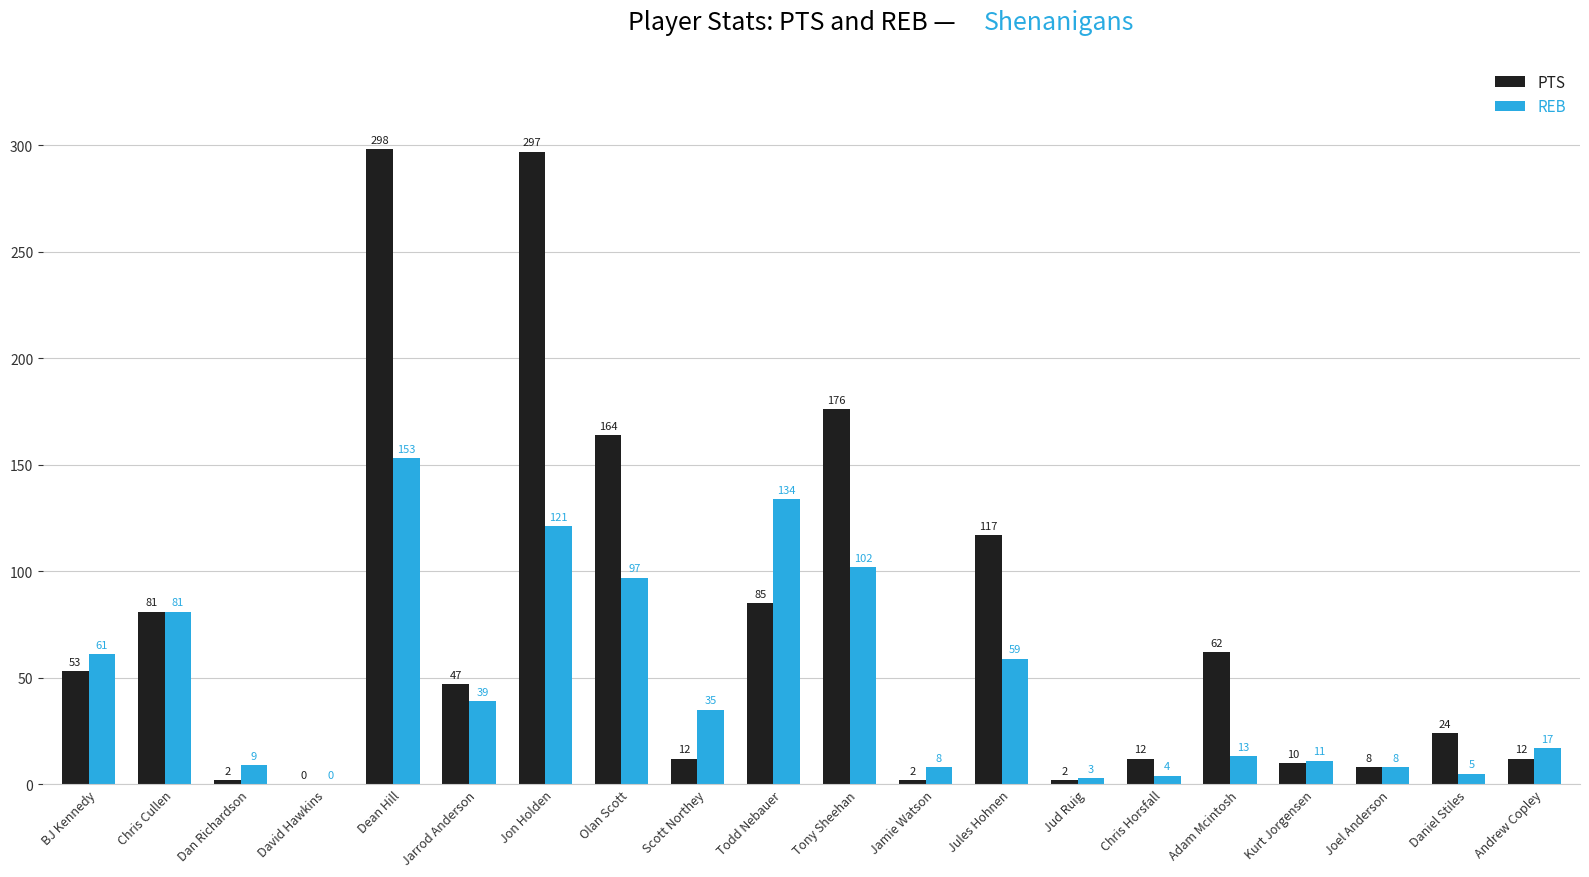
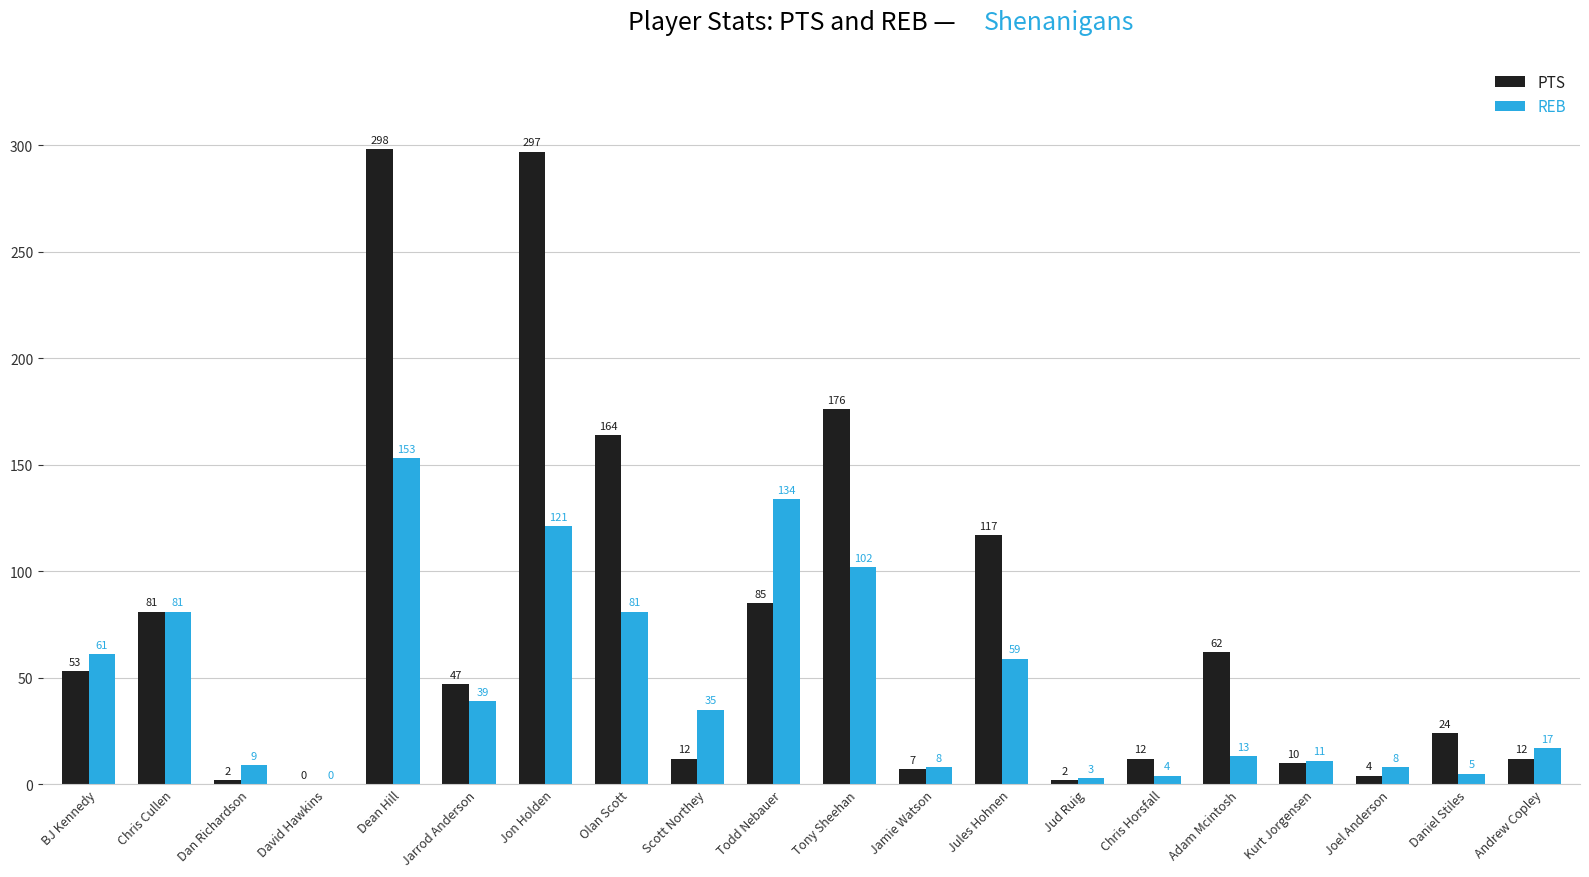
REB, Olan Scott: 97 -> 81
PTS, Jamie Watson: 2 -> 7
PTS, Joel Anderson: 8 -> 4
